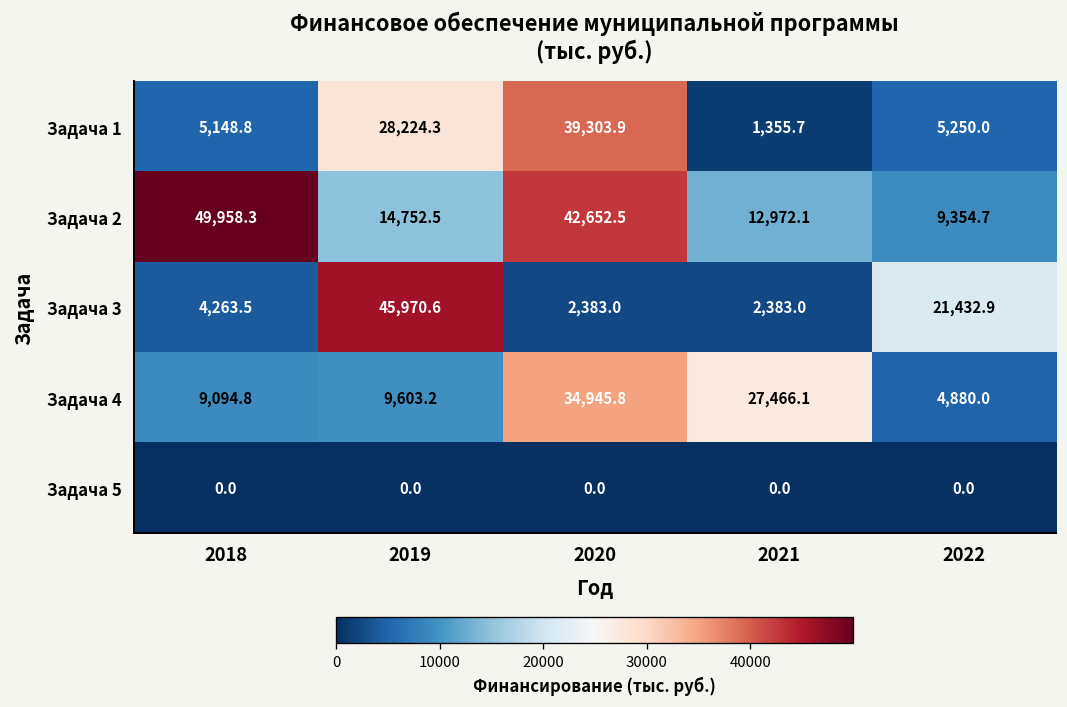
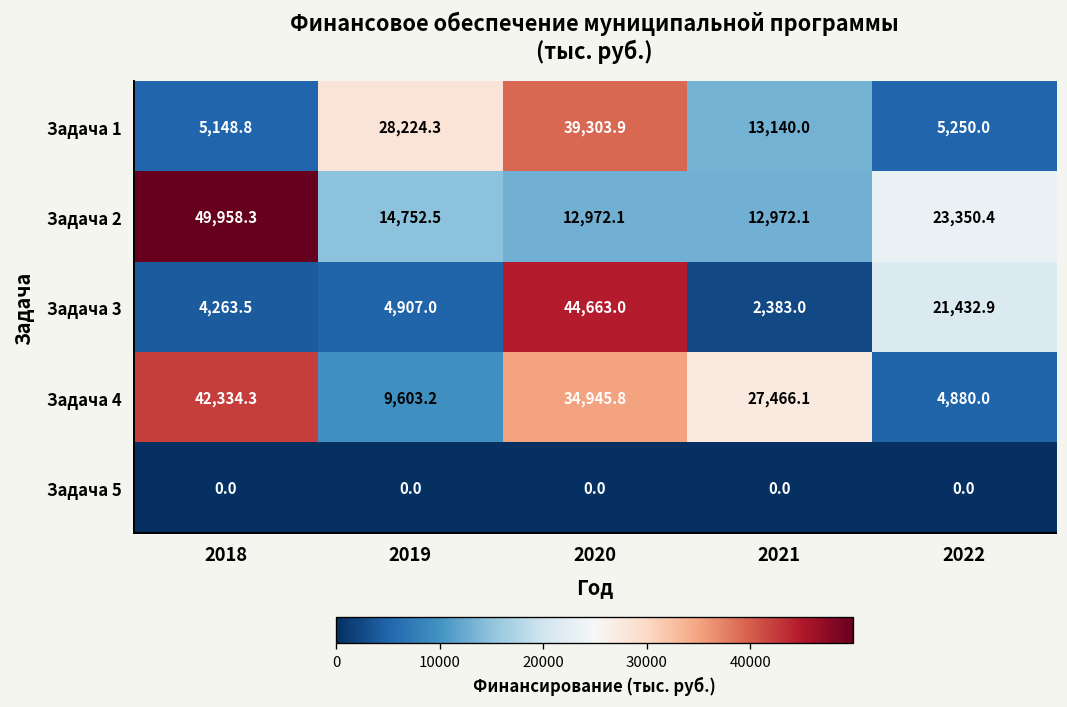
Задача 1, 2021: 1,355.7 -> 13,140.0
Задача 2, 2020: 42,652.5 -> 12,972.1
Задача 2, 2022: 9,354.7 -> 23,350.4
Задача 3, 2019: 45,970.6 -> 4,907.0
Задача 3, 2020: 2,383.0 -> 44,663.0
Задача 4, 2018: 9,094.8 -> 42,334.3
